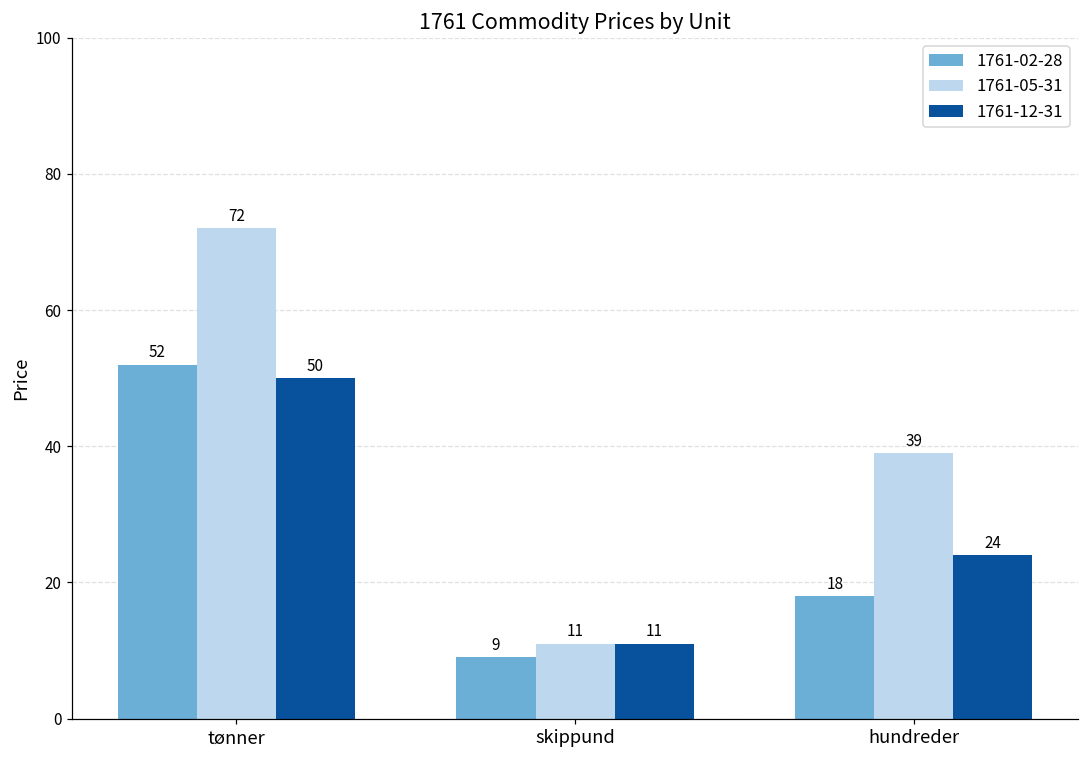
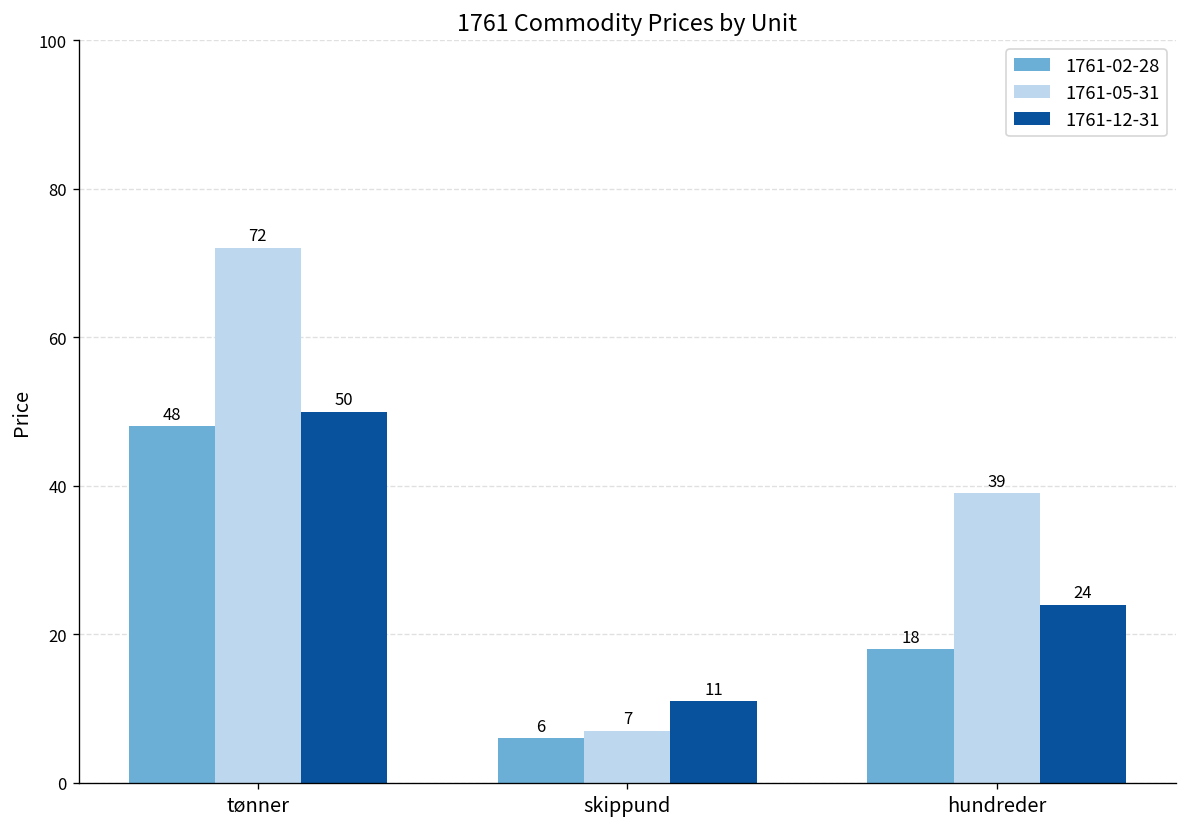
1761-02-28, tønner: 52 -> 48
1761-02-28, skippund: 9 -> 6
1761-05-31, skippund: 11 -> 7
